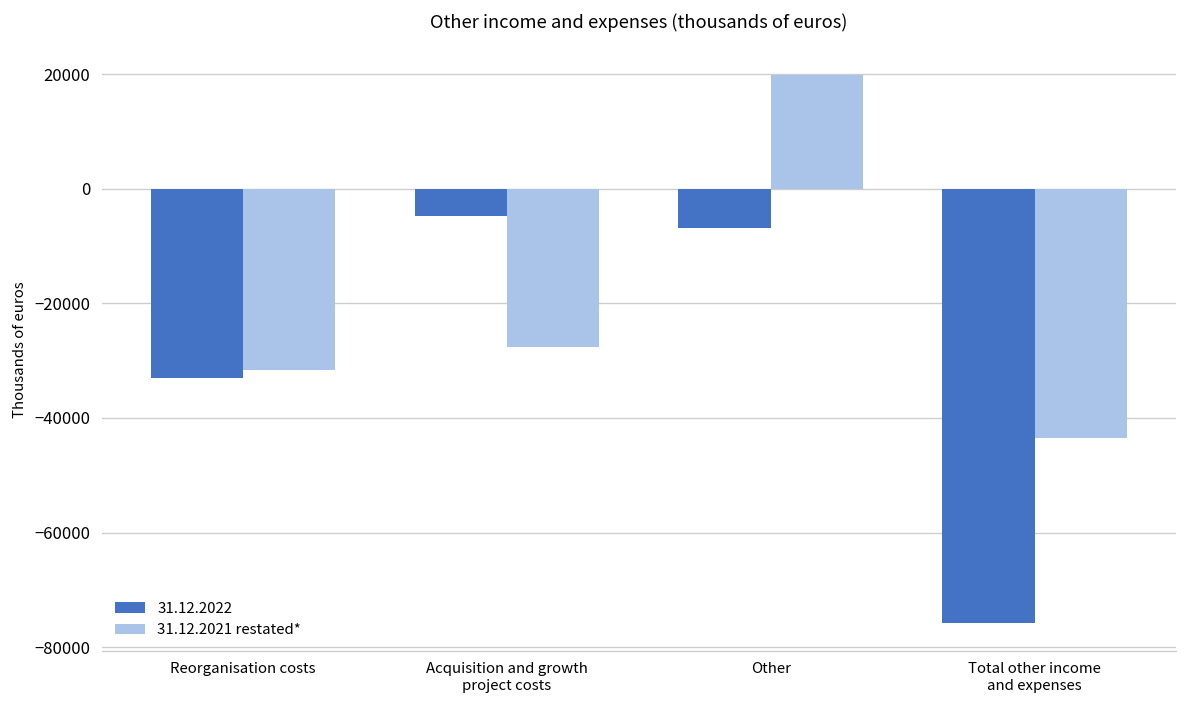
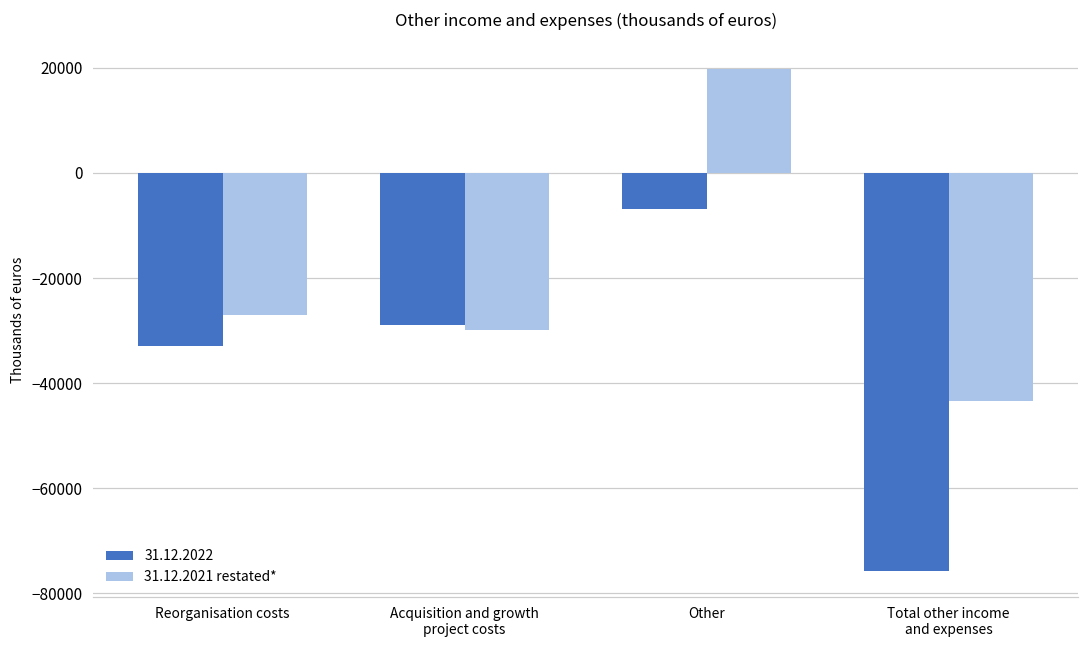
31.12.2021 restated*, Reorganisation costs: -32000 -> -27000
31.12.2022, Acquisition and growth project costs: -5000 -> -29000
31.12.2021 restated*, Acquisition and growth project costs: -28000 -> -30000
